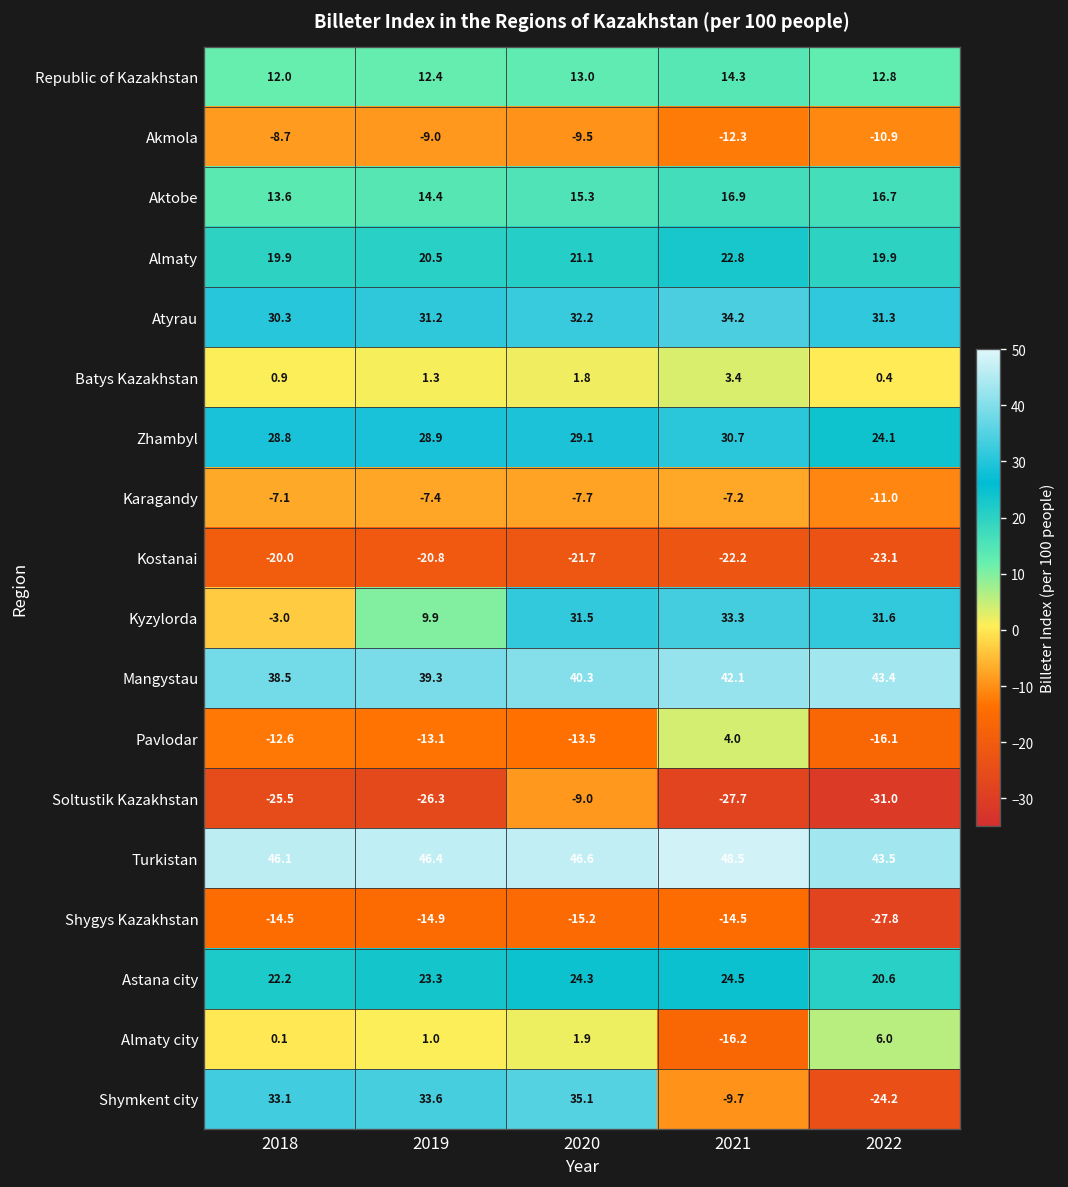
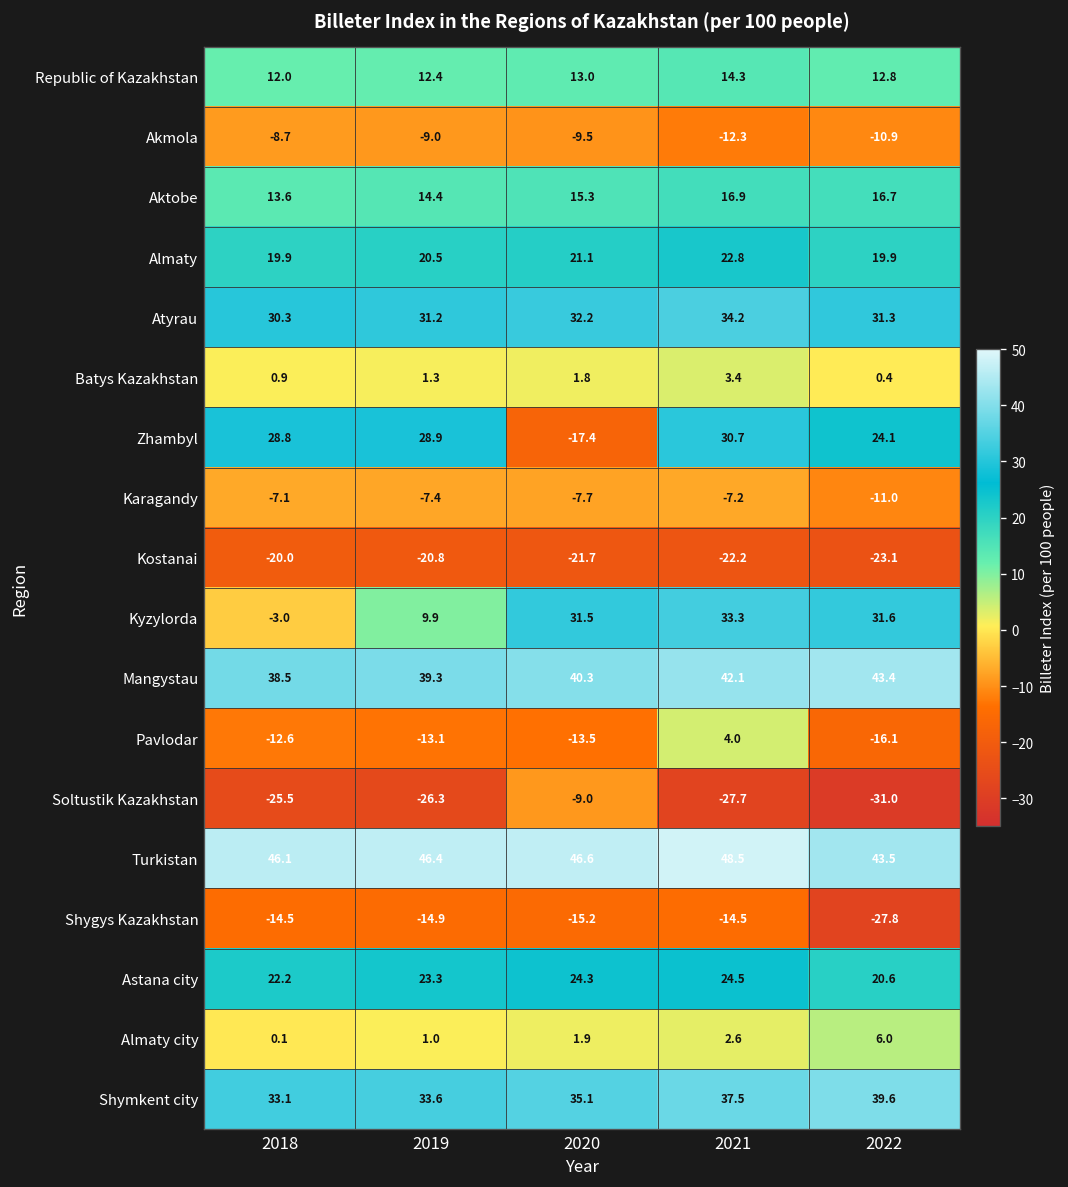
Zhambyl, 2020: 29.1 -> -17.4
Almaty city, 2021: -16.2 -> 2.6
Shymkent city, 2021: -9.7 -> 37.5
Shymkent city, 2022: -24.2 -> 39.6
